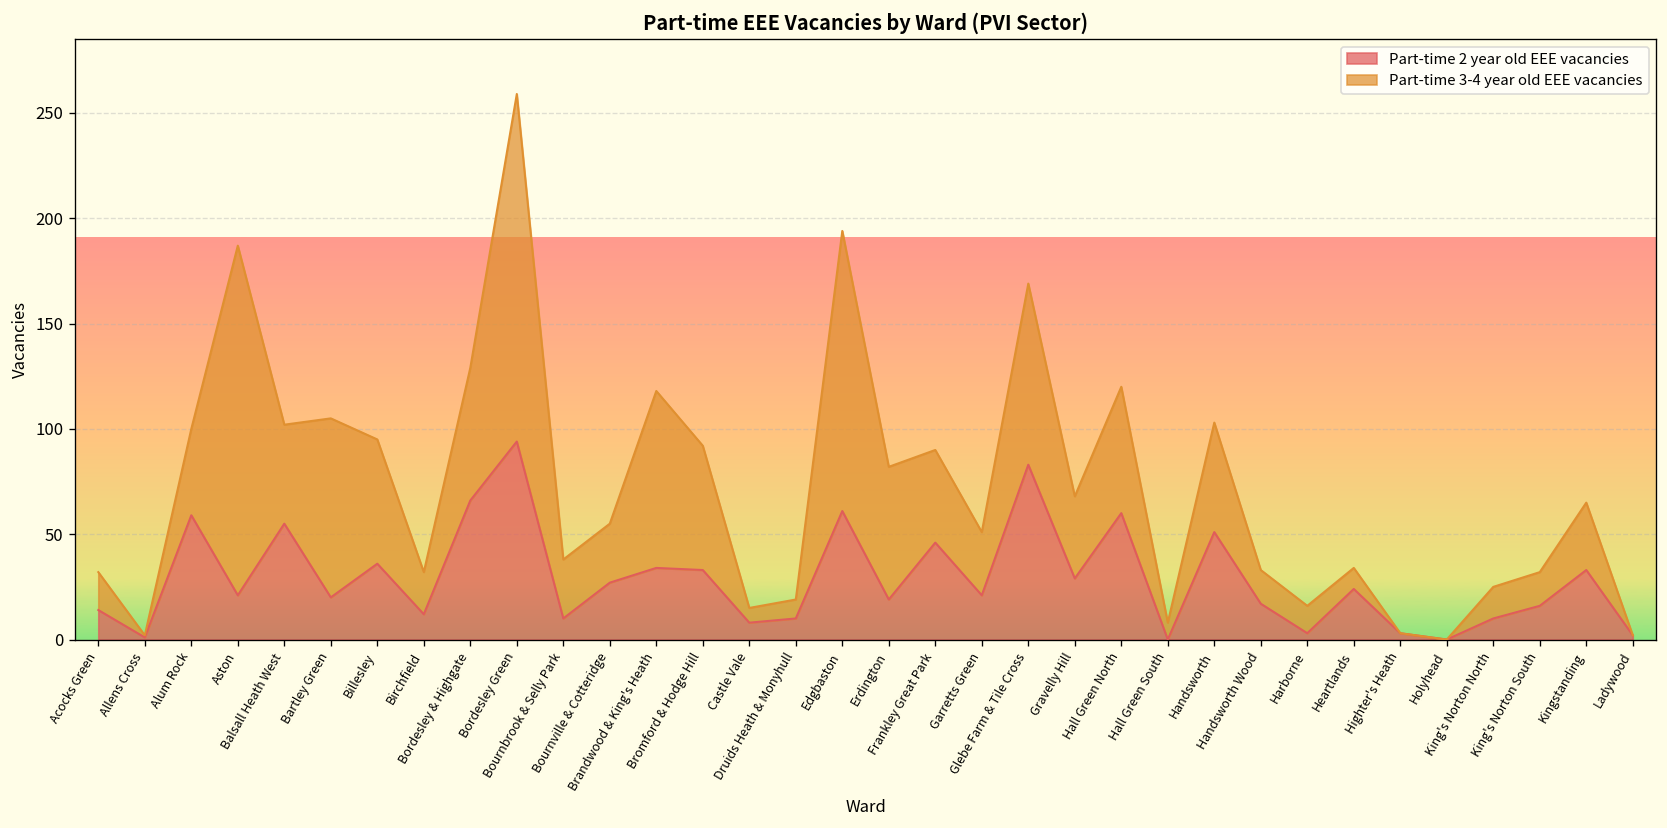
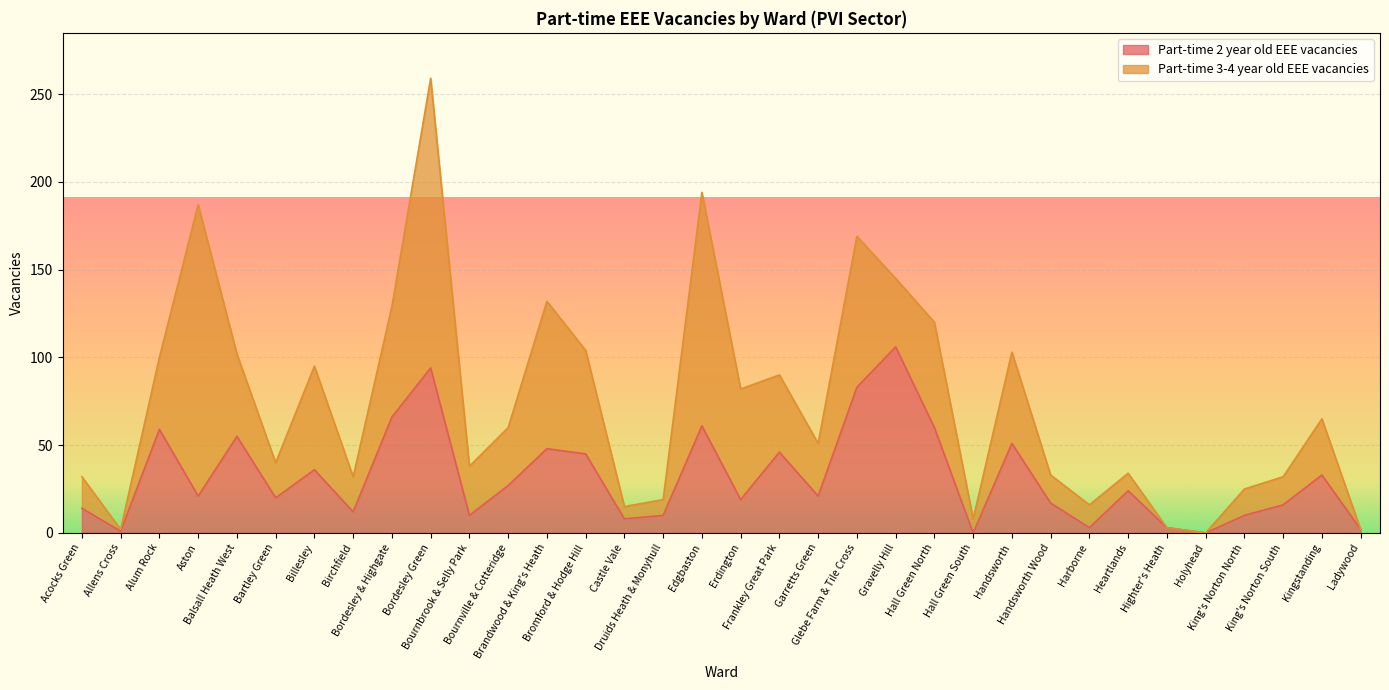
Part-time 3-4 year old EEE vacancies, Bartley Green: 85 -> 20
Part-time 3-4 year old EEE vacancies, Bournville & Cotteridge: 28 -> 33
Part-time 2 year old EEE vacancies, Brandwood & King's Heath: 34 -> 48
Part-time 2 year old EEE vacancies, Bromford & Hodge Hill: 33 -> 45
Part-time 2 year old EEE vacancies, Gravelly Hill: 29 -> 106
